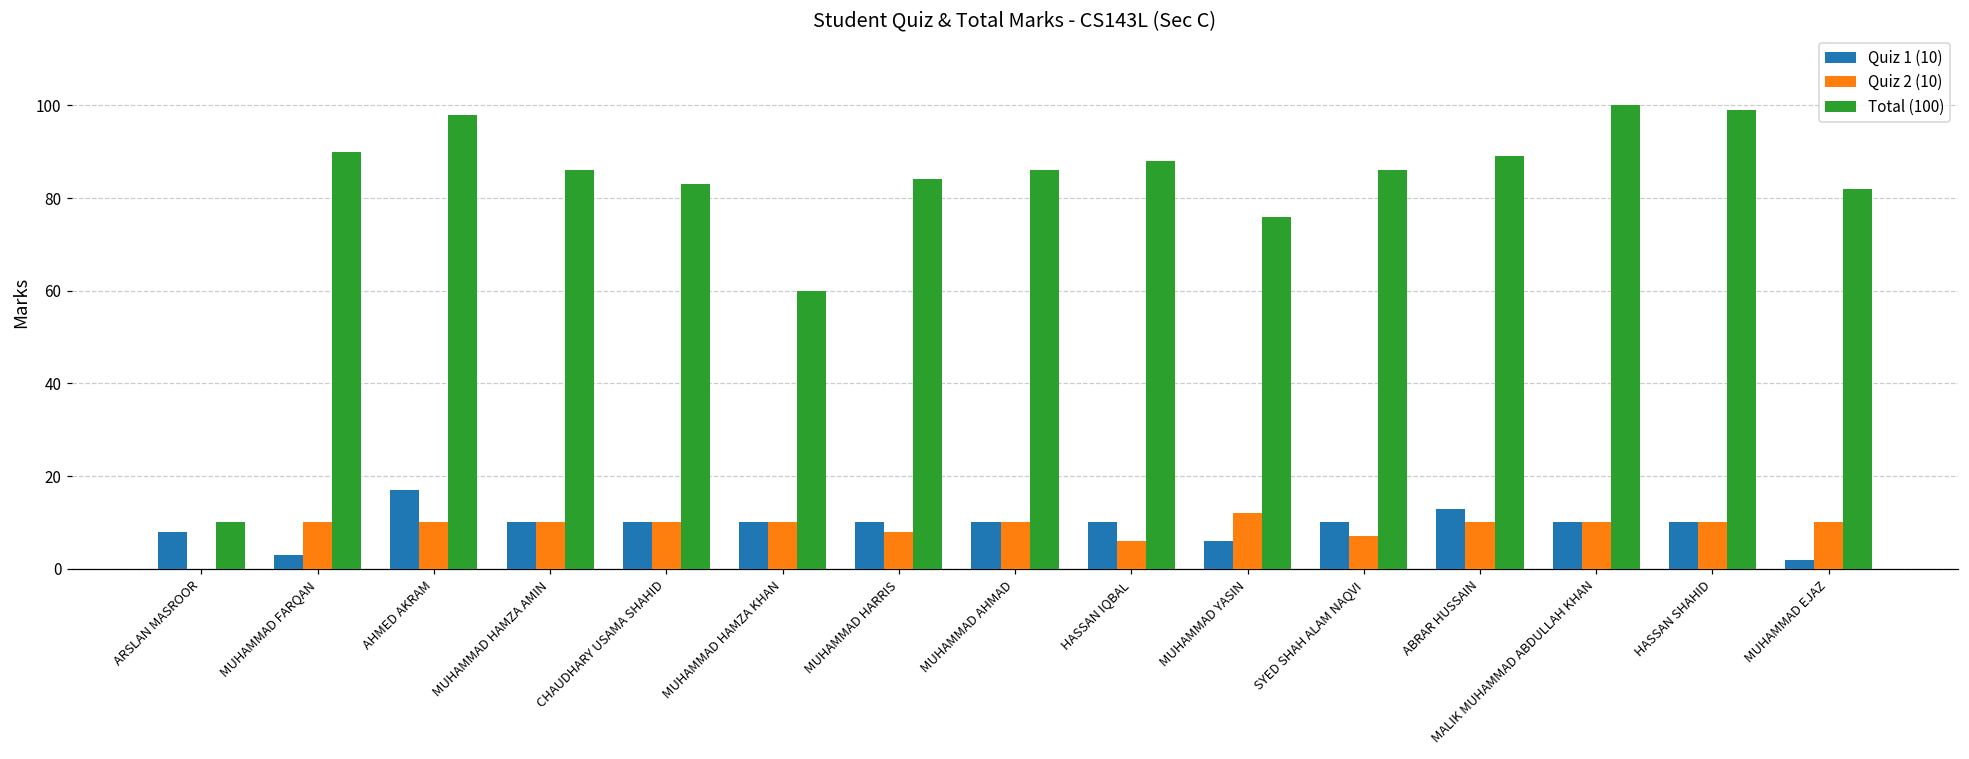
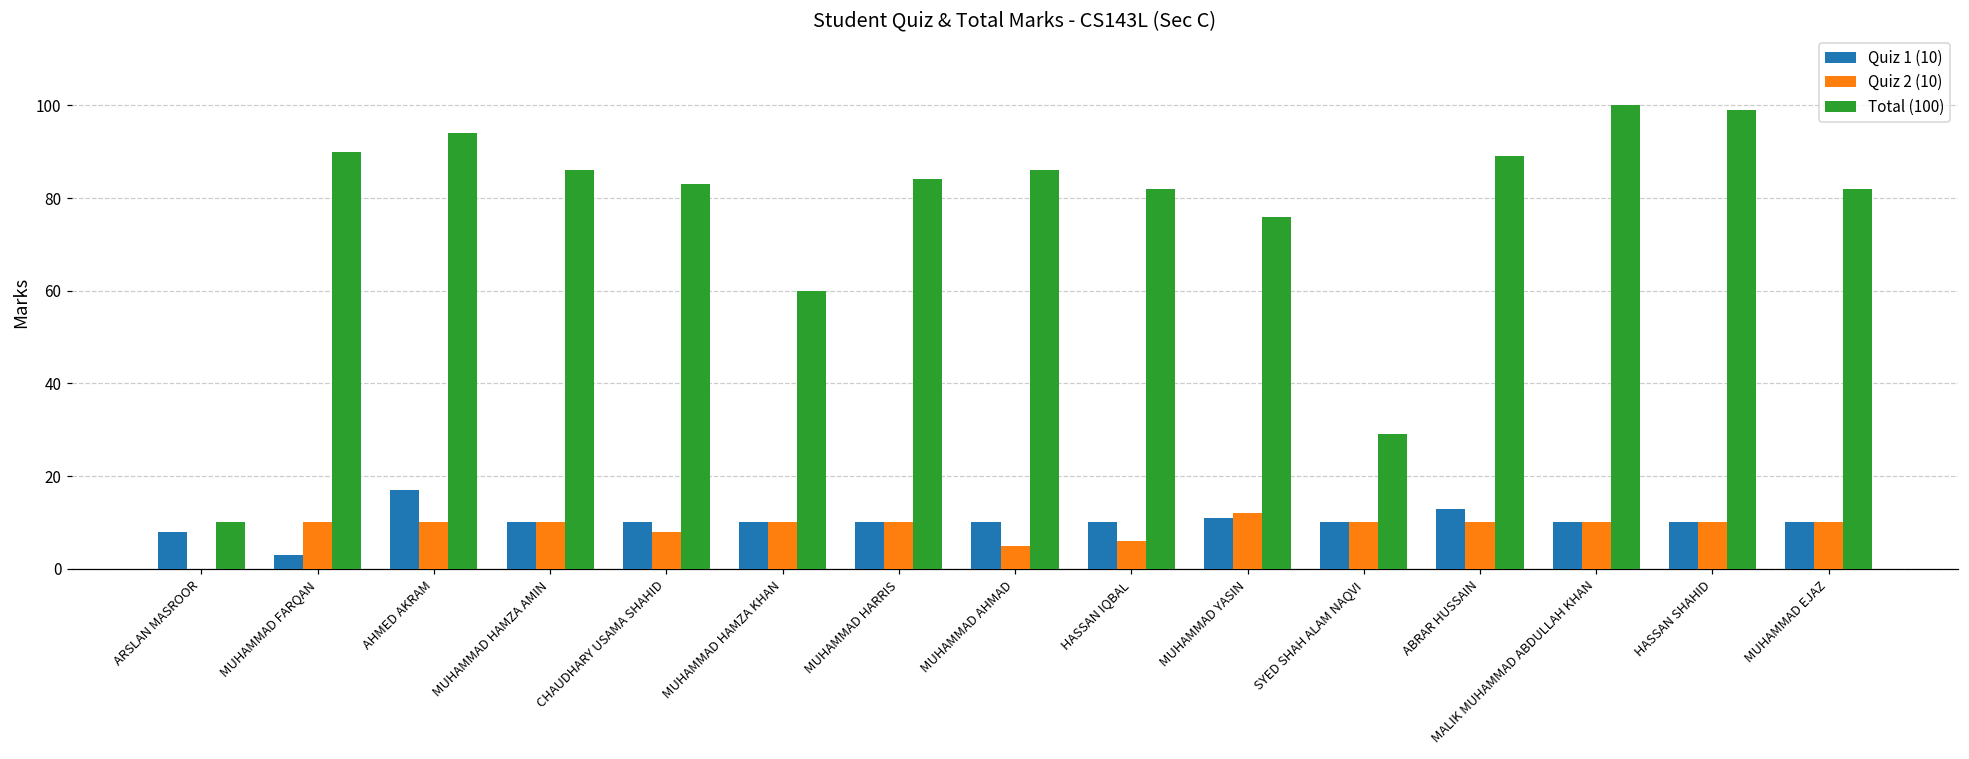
Total (100), AHMED AKRAM: 98 -> 94
Quiz 2 (10), CHAUDHARY USAMA SHAHID: 10 -> 8
Quiz 2 (10), MUHAMMAD HARRIS: 8 -> 10
Quiz 2 (10), MUHAMMAD AHMAD: 10 -> 5
Total (100), HASSAN IQBAL: 88 -> 82
Quiz 1 (10), MUHAMMAD YASIN: 6 -> 11
Quiz 2 (10), SYED SHAH ALAM NAQVI: 7 -> 10
Total (100), SYED SHAH ALAM NAQVI: 86 -> 29
Quiz 1 (10), MUHAMMAD EJAZ: 2 -> 10
